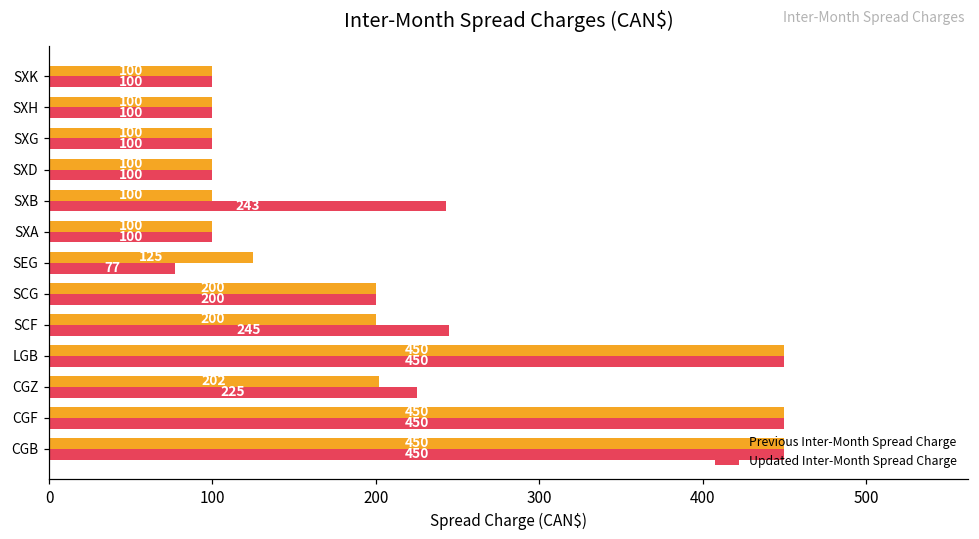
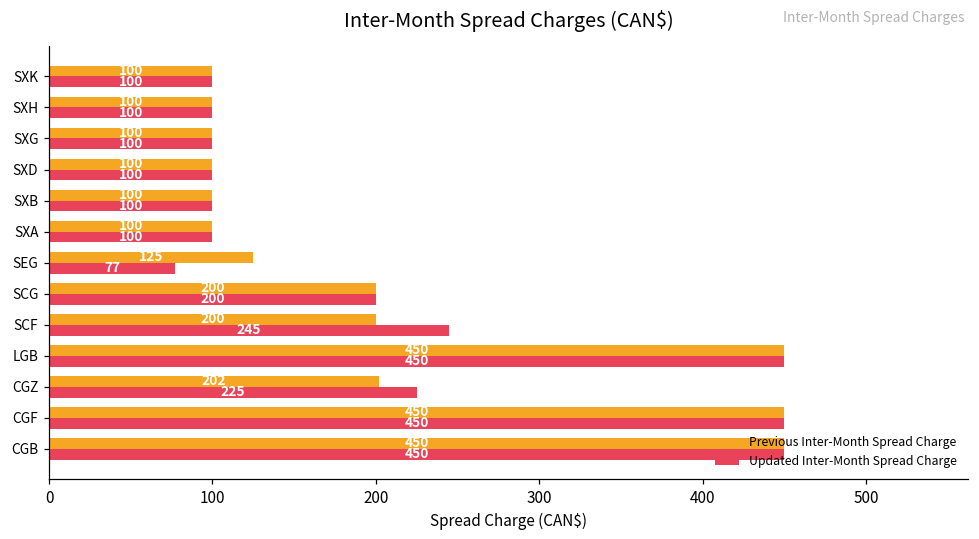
Updated Inter-Month Spread Charge, SXB: 243 -> 100
